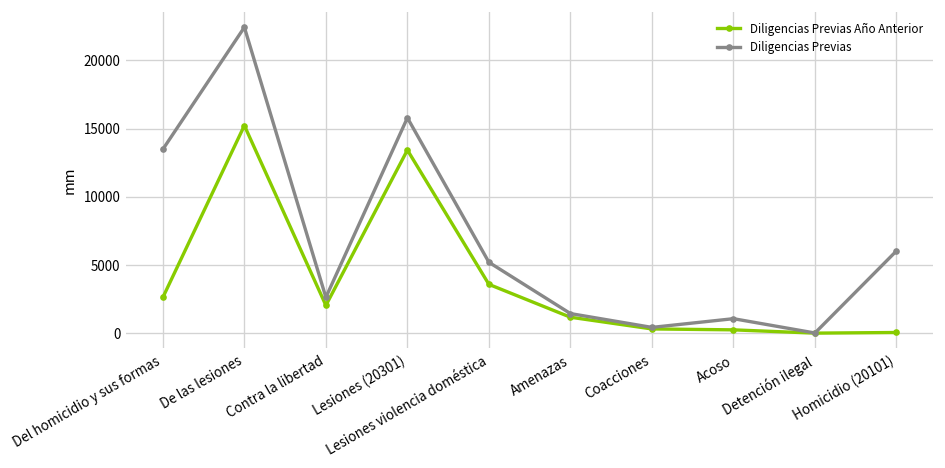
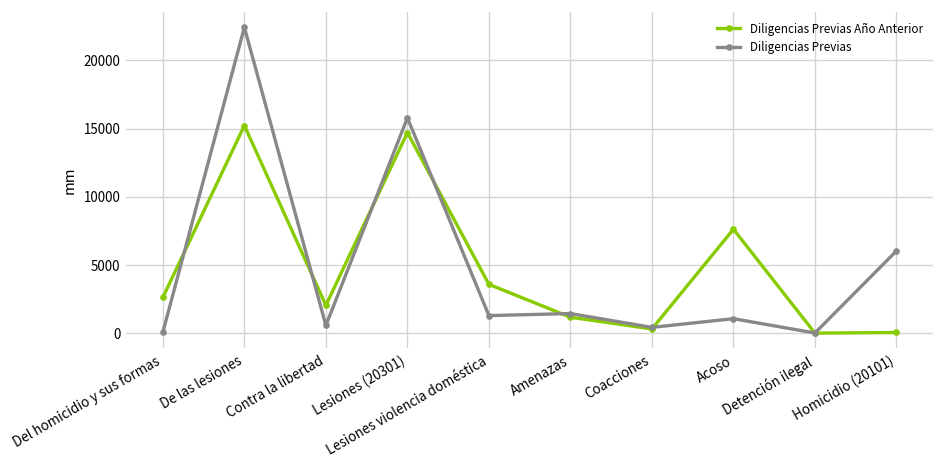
Diligencias Previas, Del homicidio y sus formas: 13500 -> 100
Diligencias Previas, Contra la libertad: 2600 -> 600
Diligencias Previas Año Anterior, Lesiones (20301): 13400 -> 14700
Diligencias Previas, Lesiones violencia doméstica: 5200 -> 1300
Diligencias Previas Año Anterior, Acoso: 300 -> 7600
